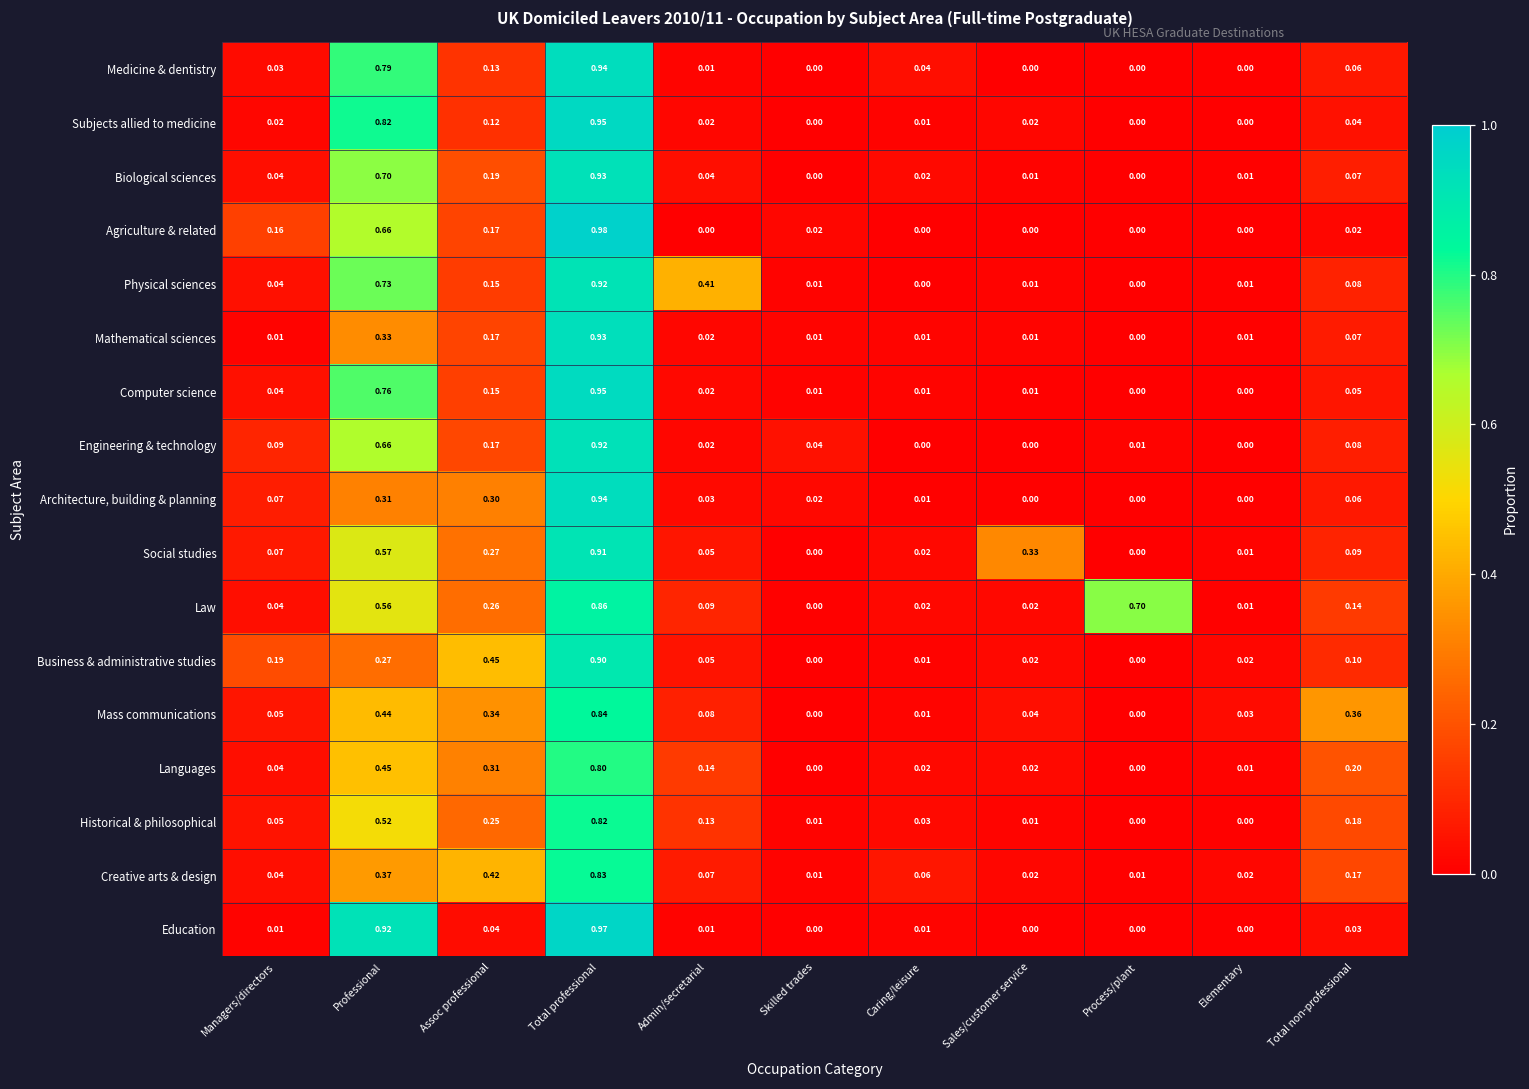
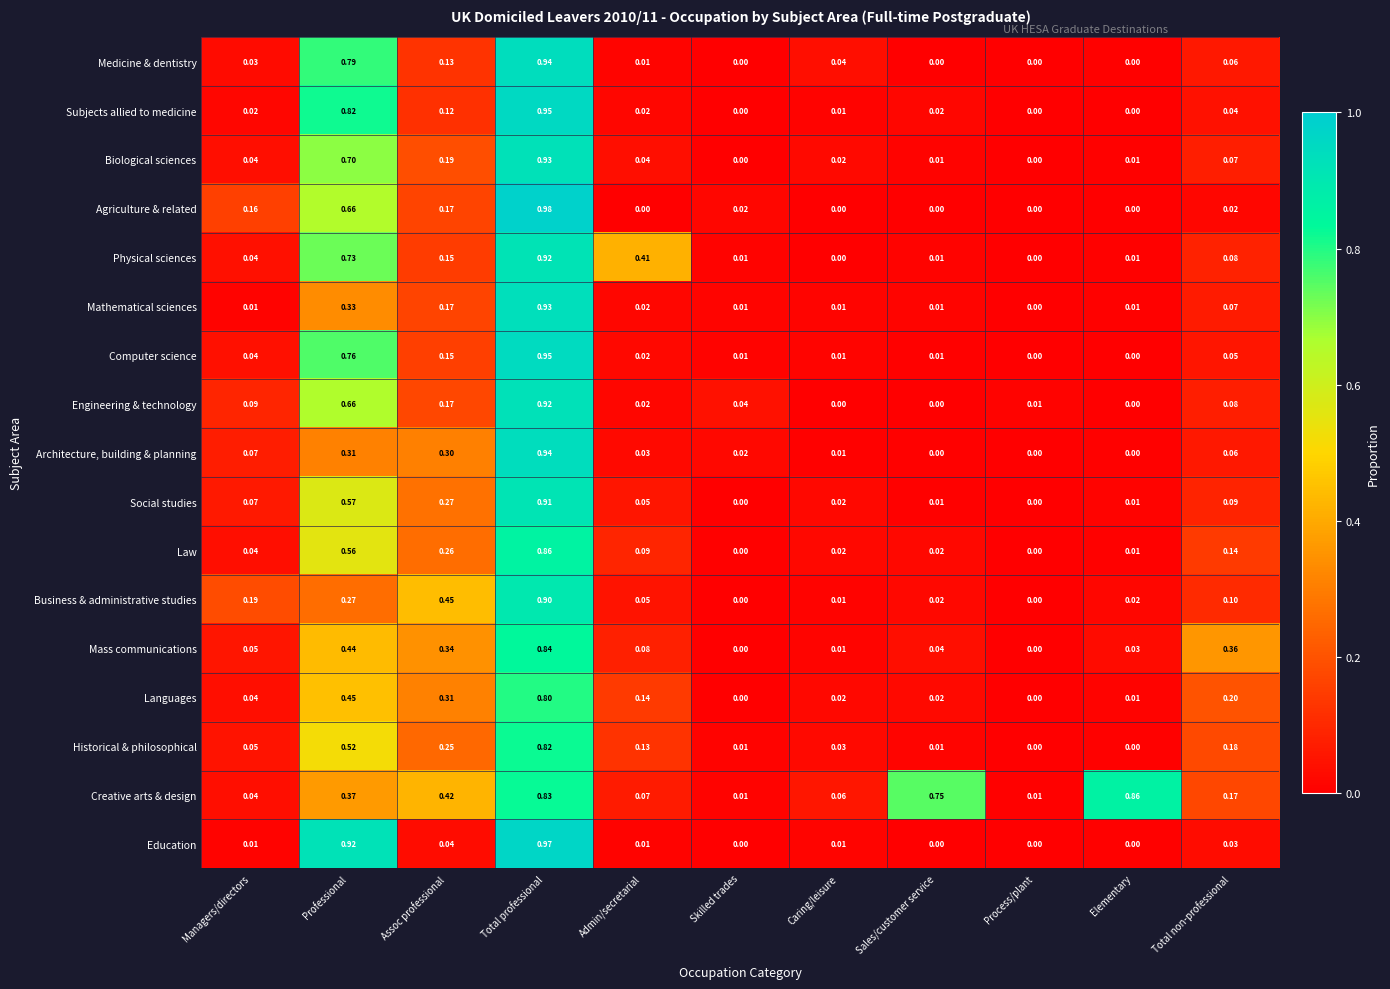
Social studies, Sales/customer service: 0.33 -> 0.01
Law, Process/plant: 0.70 -> 0.00
Creative arts & design, Sales/customer service: 0.02 -> 0.75
Creative arts & design, Elementary: 0.02 -> 0.86
